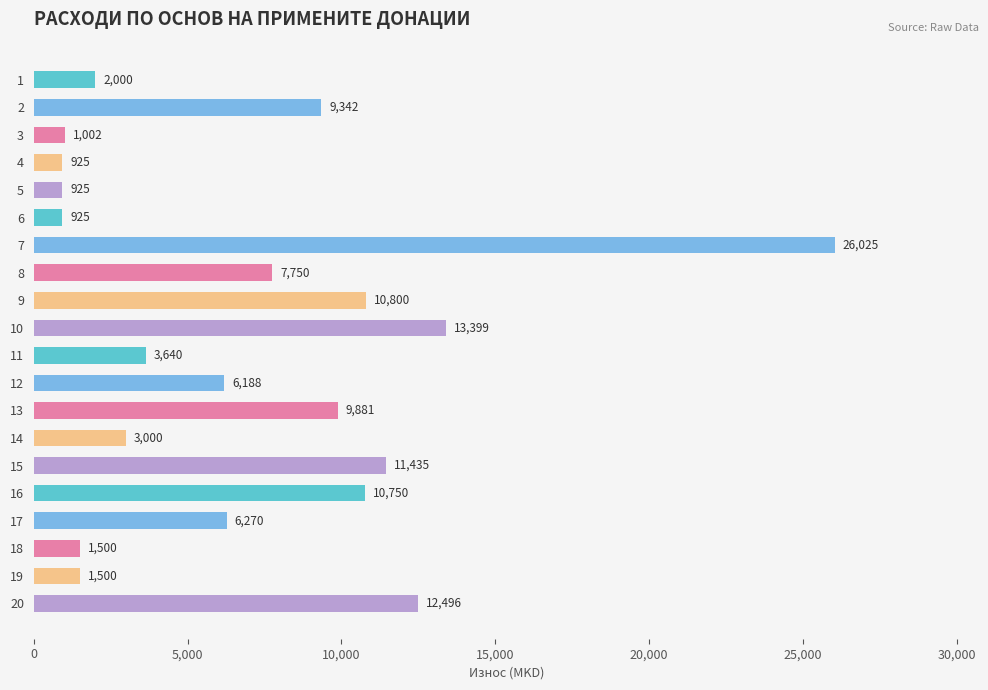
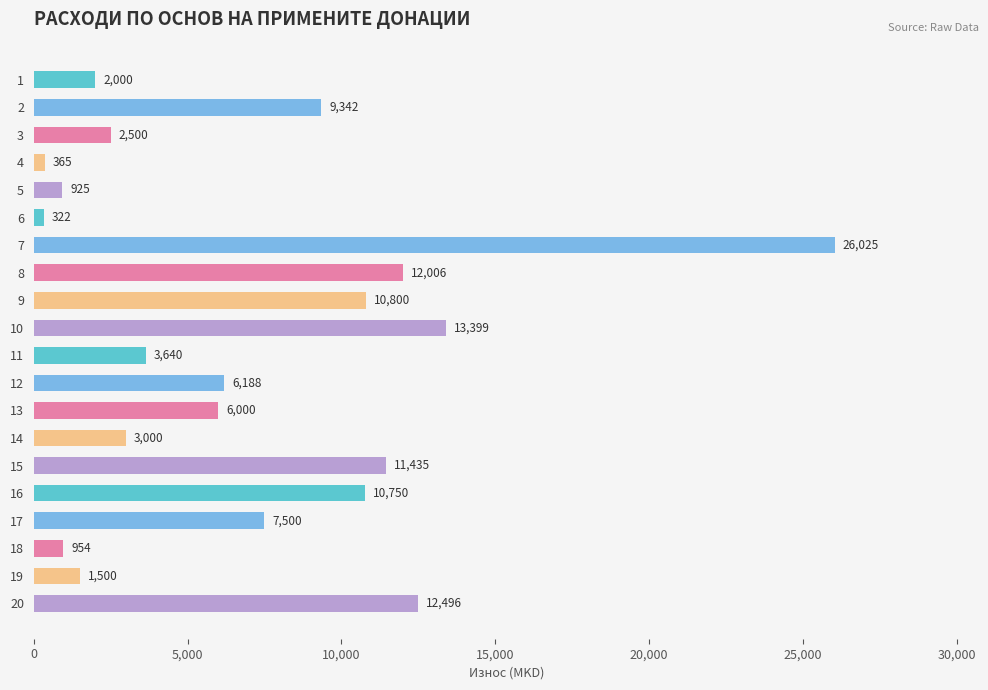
3: 1,002 -> 2,500
4: 925 -> 365
6: 925 -> 322
8: 7,750 -> 12,006
13: 9,881 -> 6,000
17: 6,270 -> 7,500
18: 1,500 -> 954
